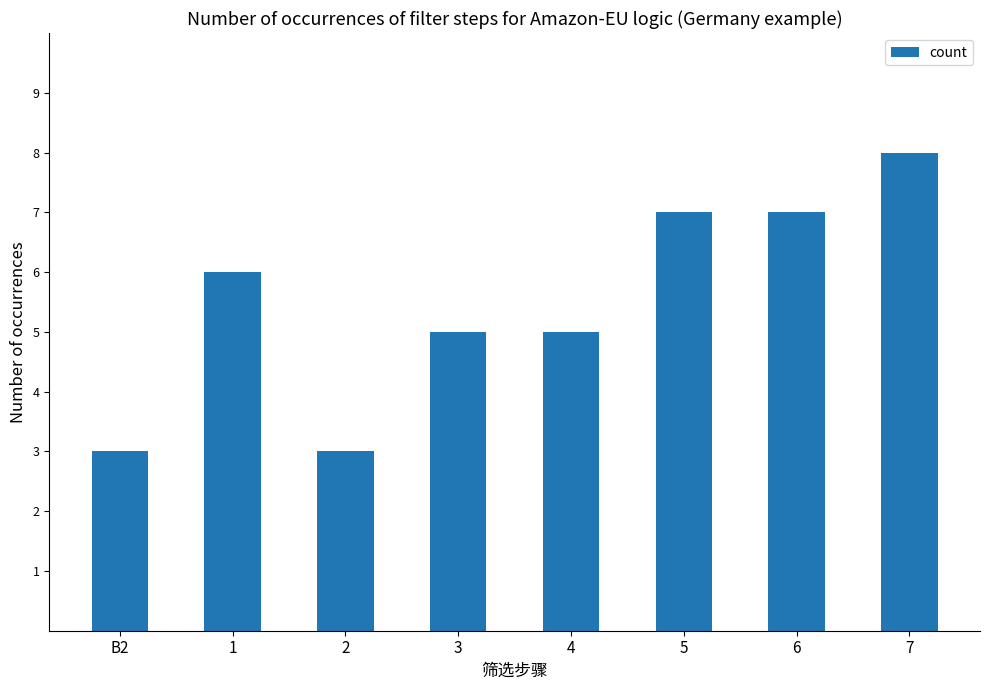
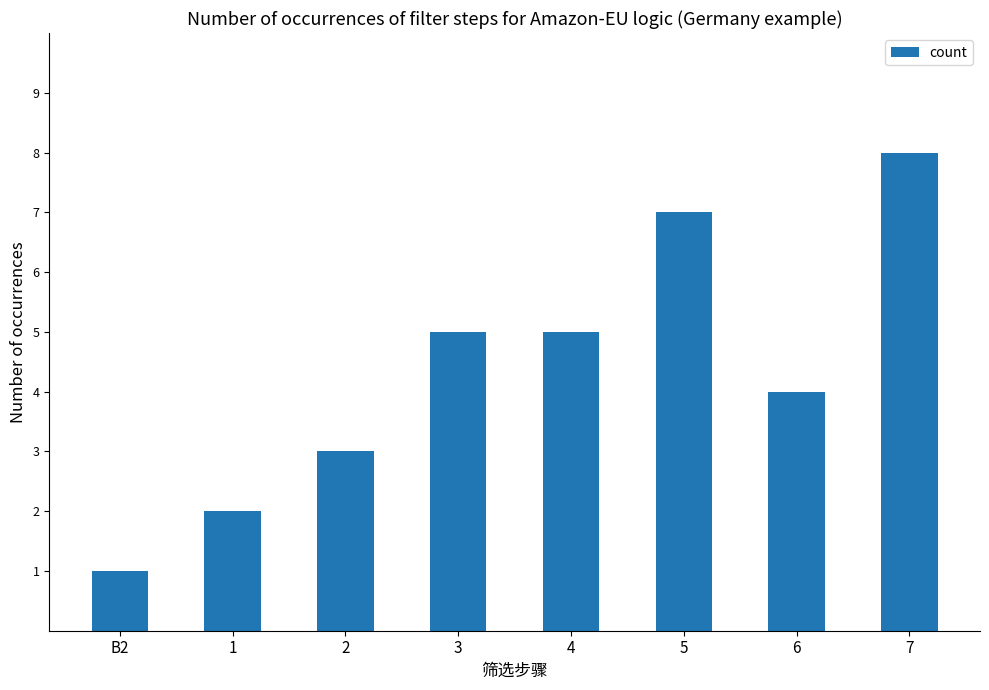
B2: 3 -> 1
1: 6 -> 2
6: 7 -> 4
